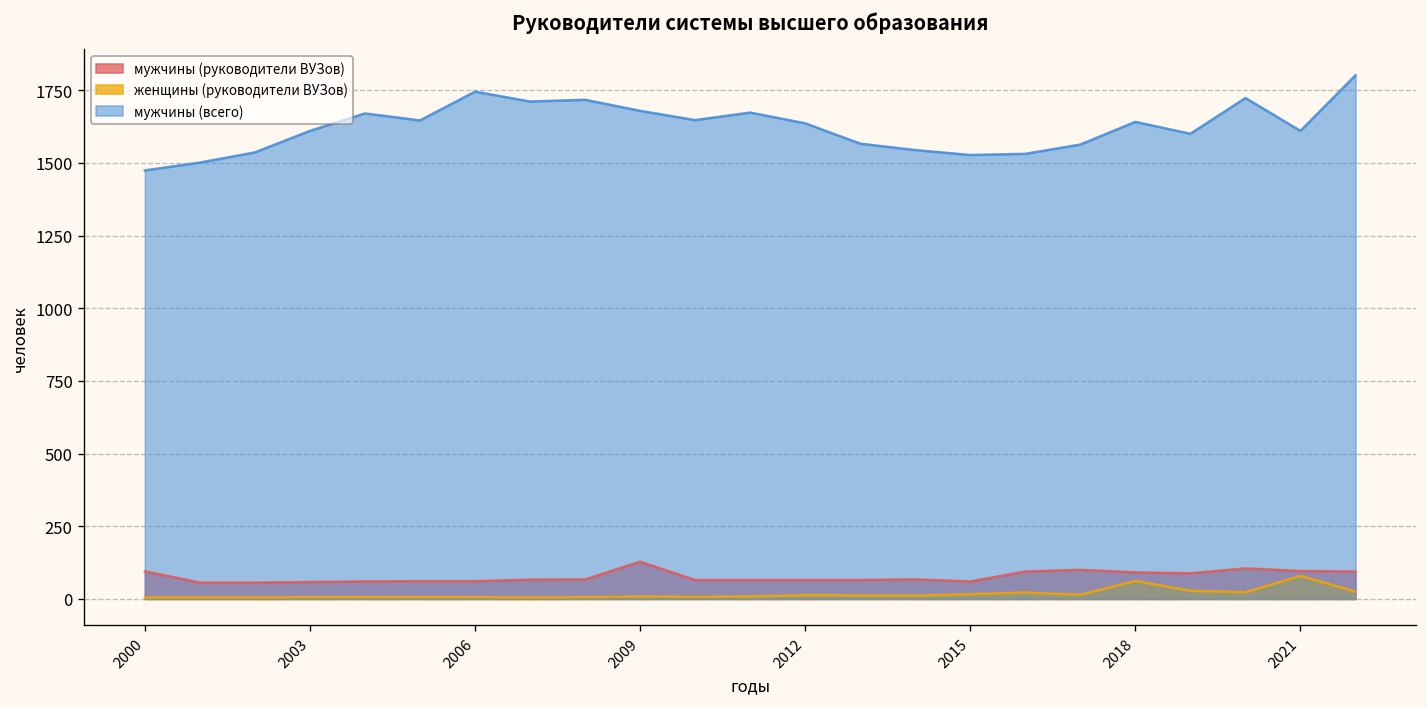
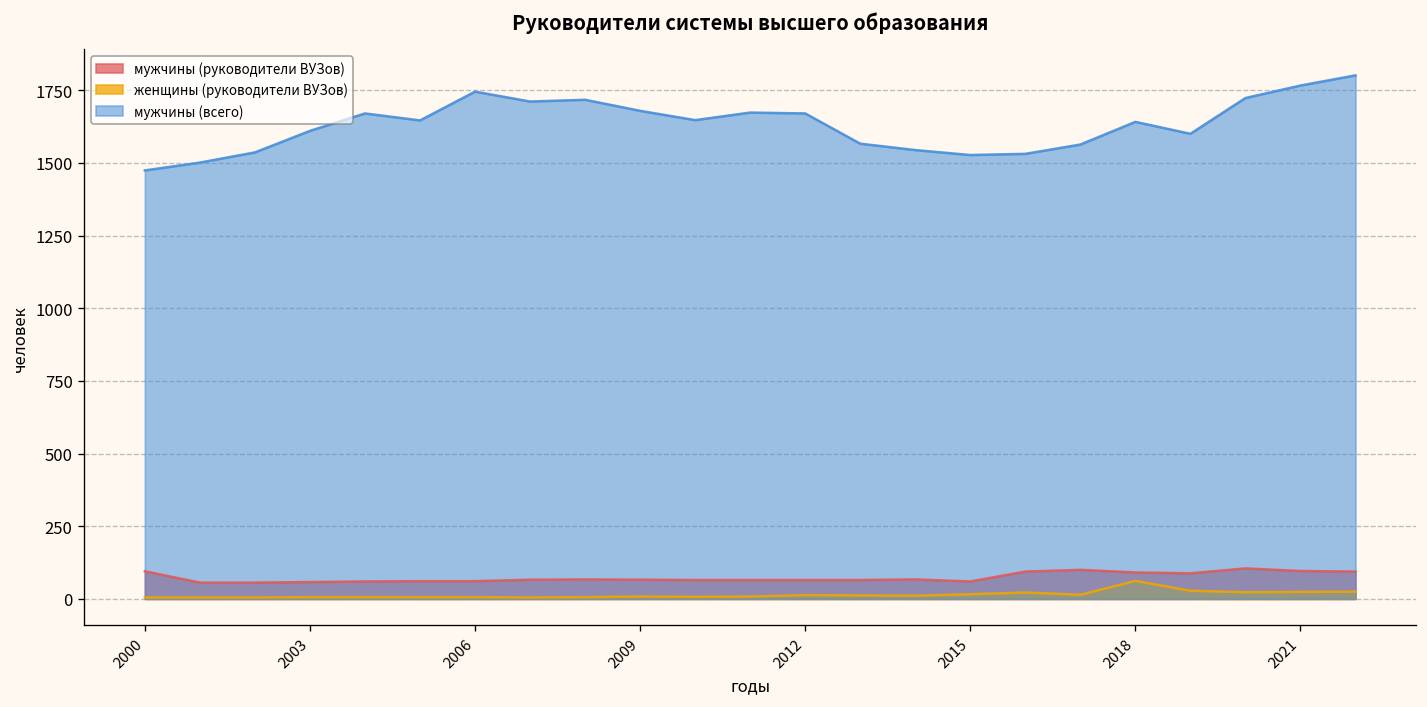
мужчины (руководители ВУЗов), 2009: 130 -> 70
мужчины (всего), 2012: 1640 -> 1670
женщины (руководители ВУЗов), 2021: 80 -> 20
мужчины (всего), 2021: 1610 -> 1770
